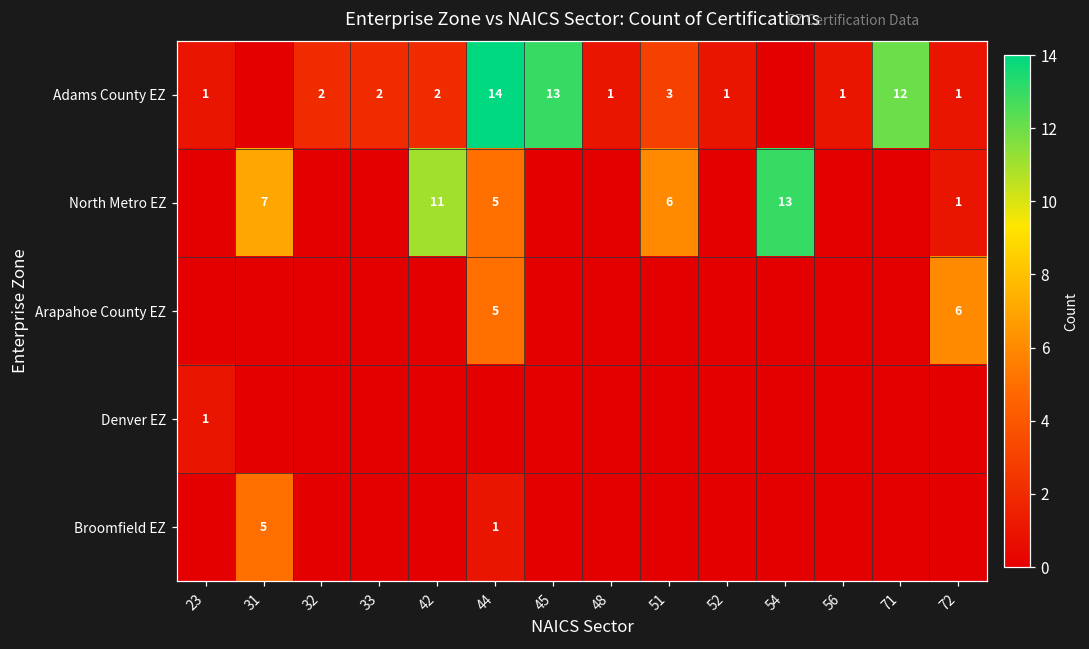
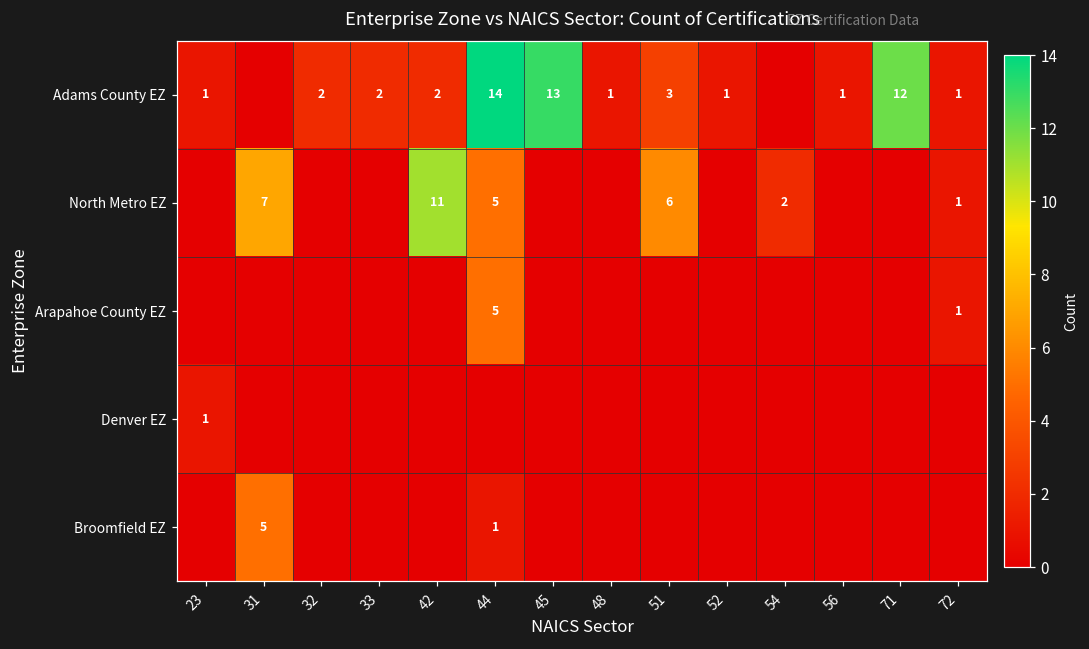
North Metro EZ, 54: 13 -> 2
Arapahoe County EZ, 72: 6 -> 1
